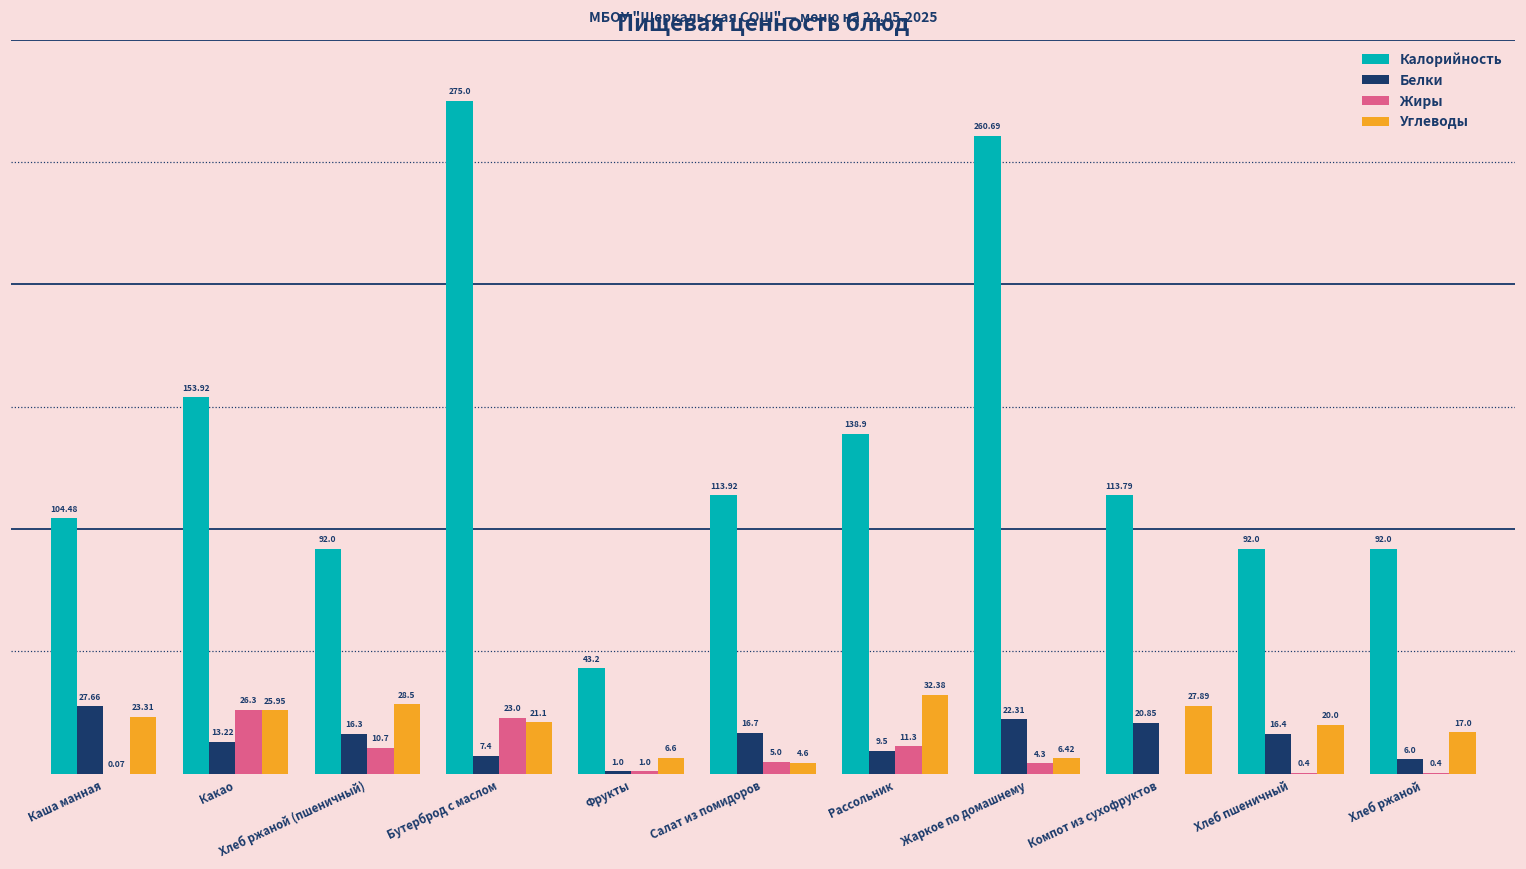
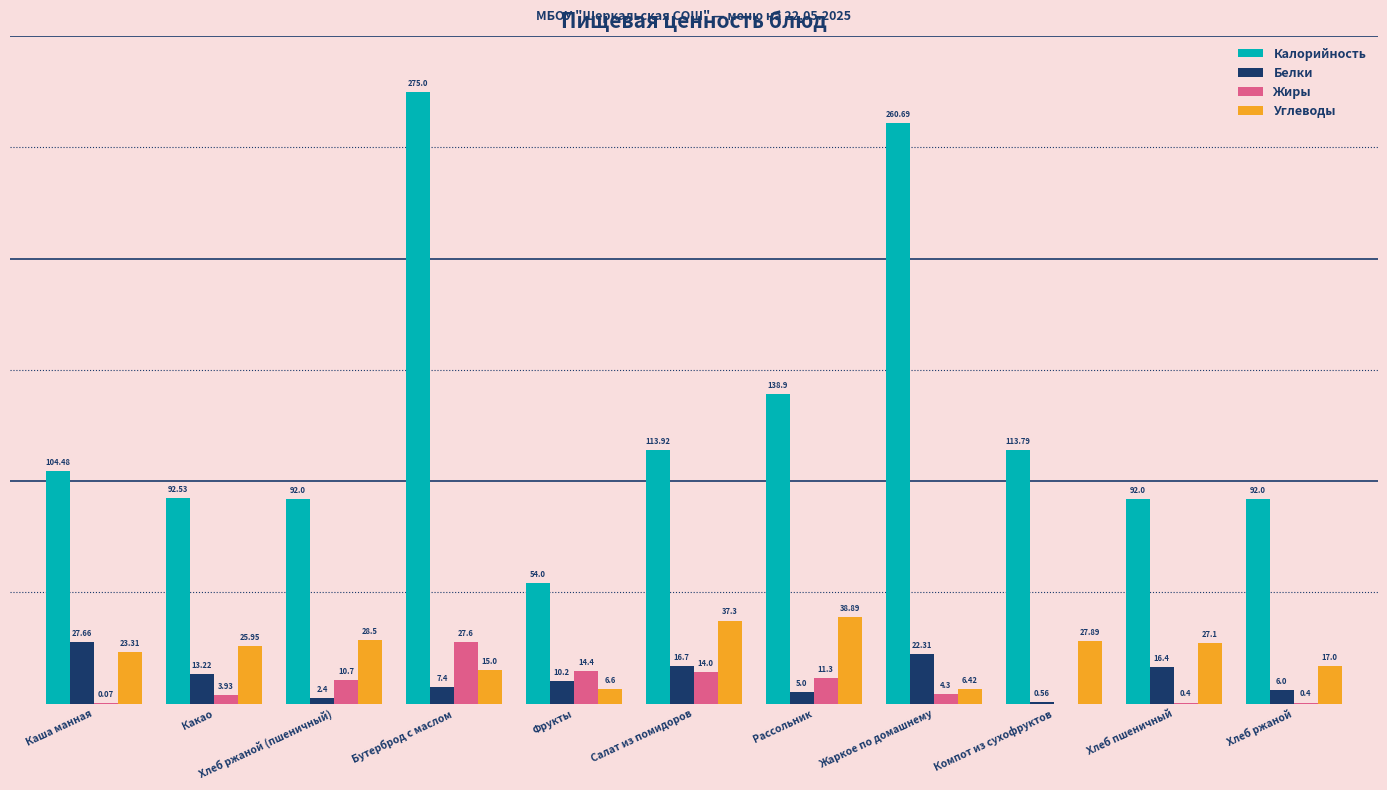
Калорийность, Какао: 153.92 -> 92.53
Жиры, Какао: 26.3 -> 3.93
Белки, Хлеб ржаной (пшеничный): 16.3 -> 2.4
Жиры, Бутерброд с маслом: 23.0 -> 27.6
Углеводы, Бутерброд с маслом: 21.1 -> 15.0
Калорийность, Фрукты: 43.2 -> 54.0
Белки, Фрукты: 1.0 -> 10.2
Жиры, Фрукты: 1.0 -> 14.4
Жиры, Салат из помидоров: 5.0 -> 14.0
Углеводы, Салат из помидоров: 4.6 -> 37.3
Белки, Рассольник: 9.5 -> 5.0
Углеводы, Рассольник: 32.38 -> 38.89
Белки, Компот из сухофруктов: 20.85 -> 0.56
Углеводы, Хлеб пшеничный: 20.0 -> 27.1
